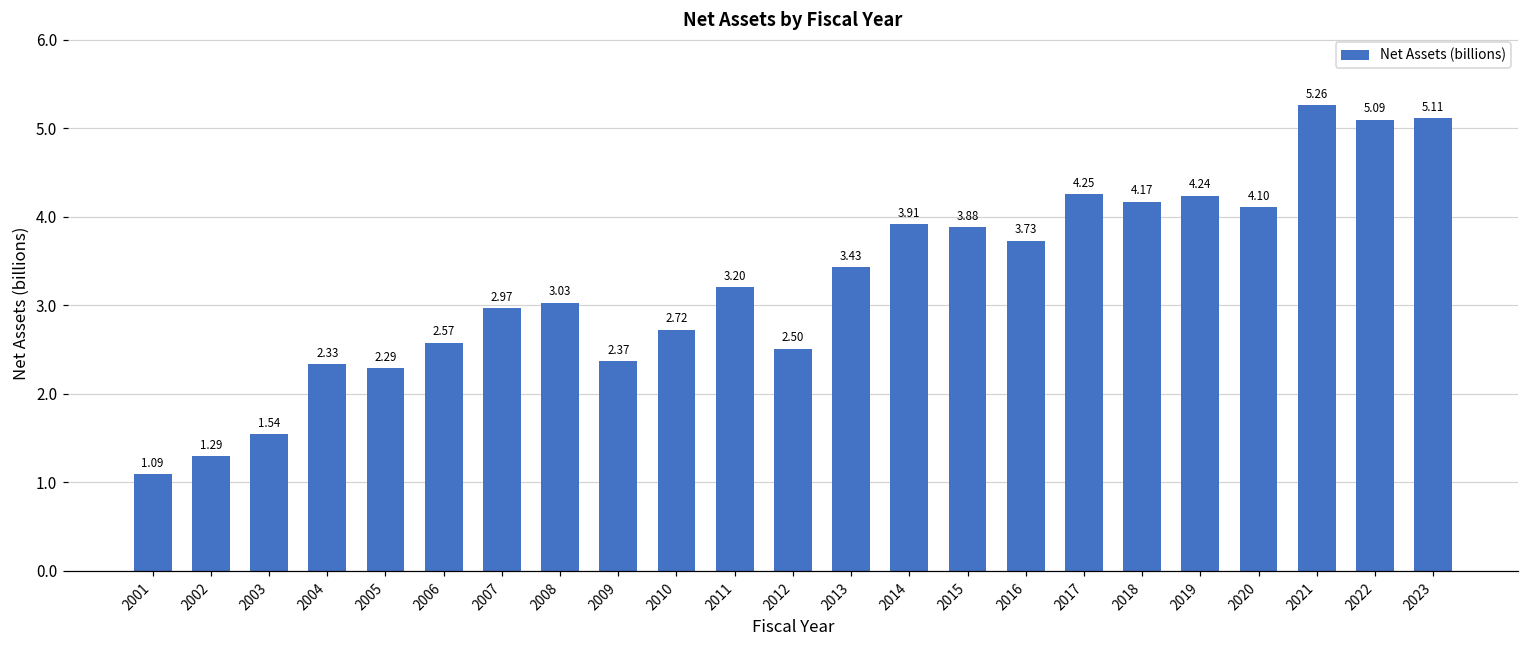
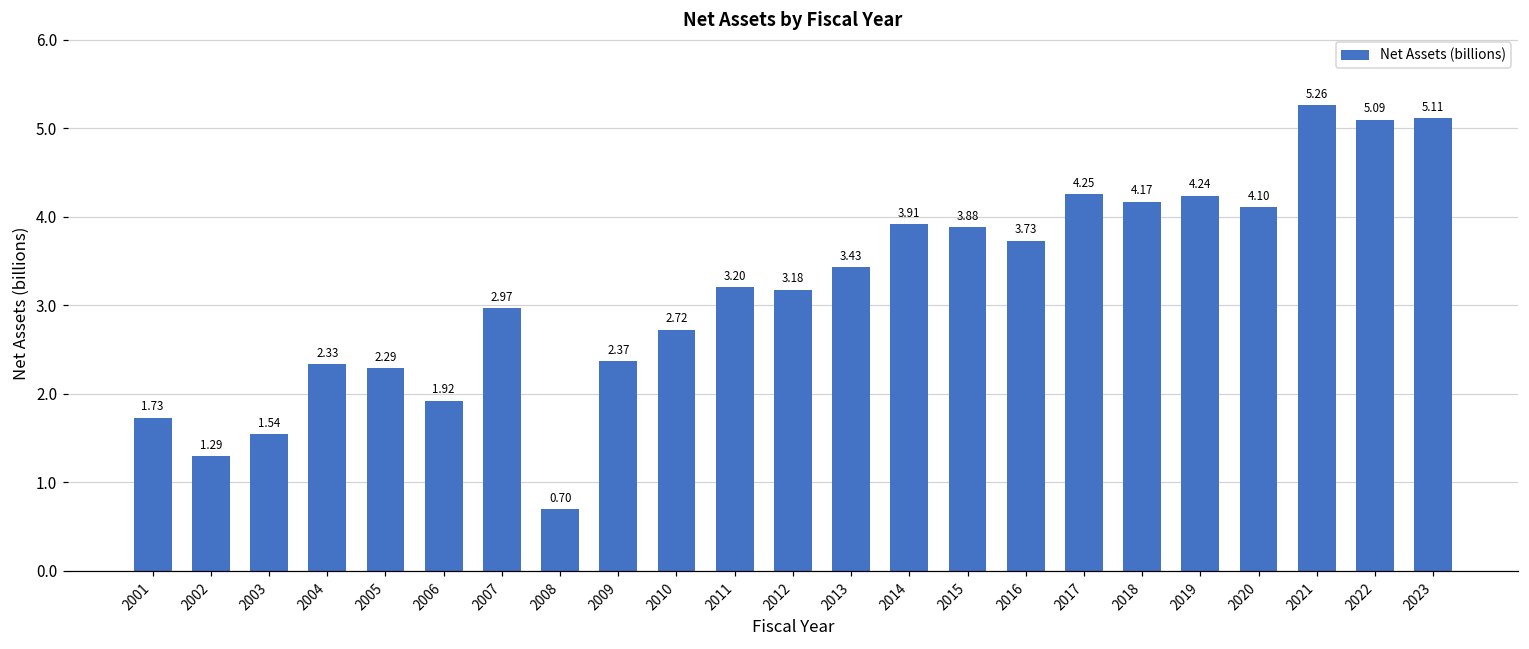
2001: 1.09 -> 1.73
2006: 2.57 -> 1.92
2008: 3.03 -> 0.70
2012: 2.50 -> 3.18
